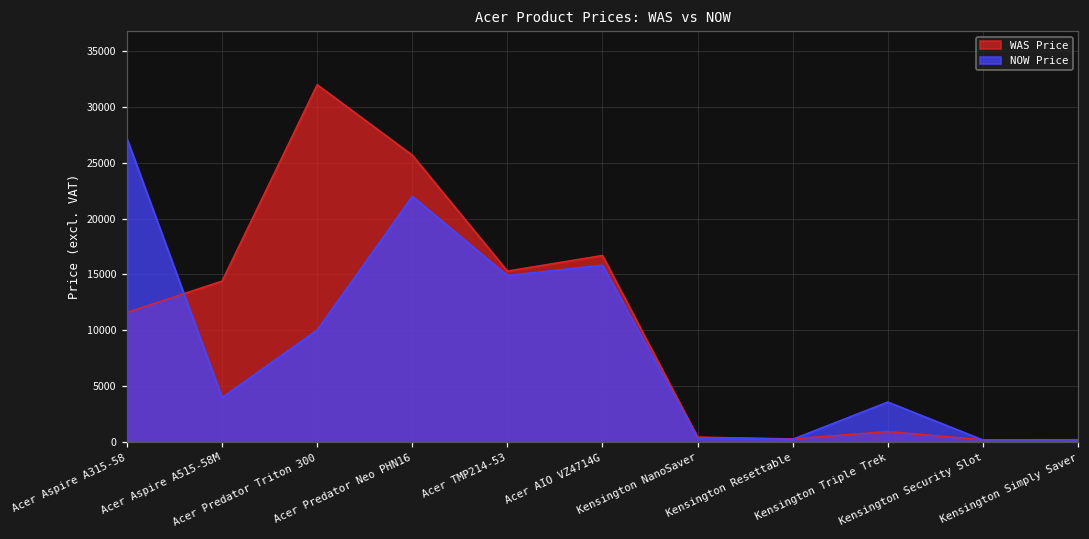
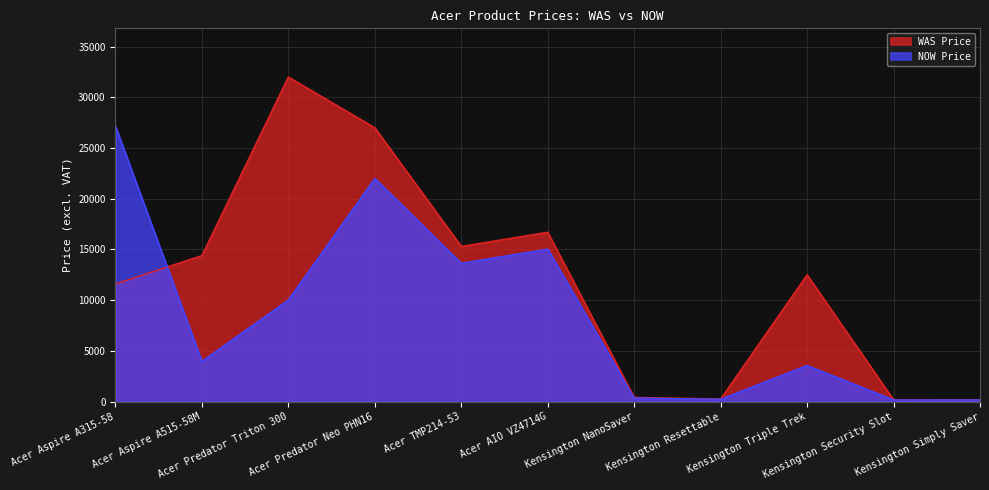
WAS Price, Acer Predator Neo PHN16: 25700 -> 27000
NOW Price, Acer TMP214-53: 14900 -> 13600
NOW Price, Acer AIO VZ4714G: 15800 -> 15000
WAS Price, Kensington Triple Trek: 900 -> 12500
